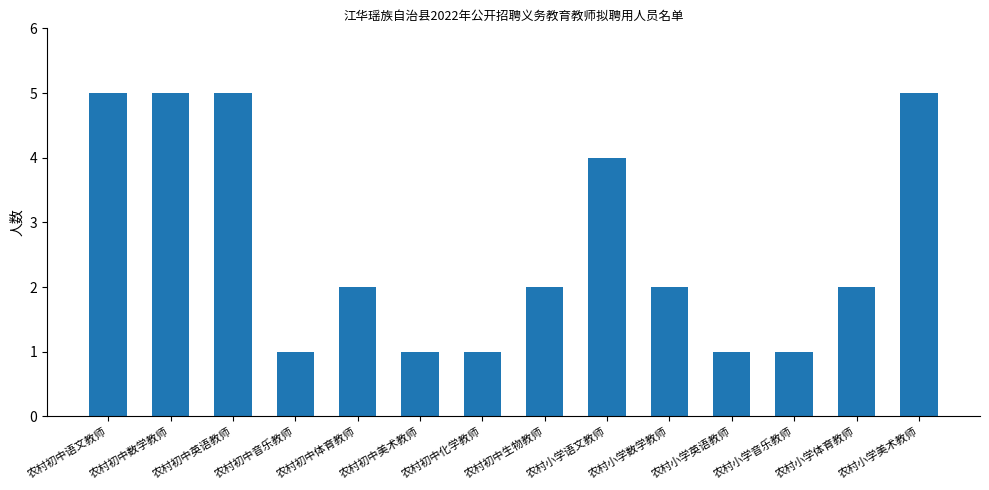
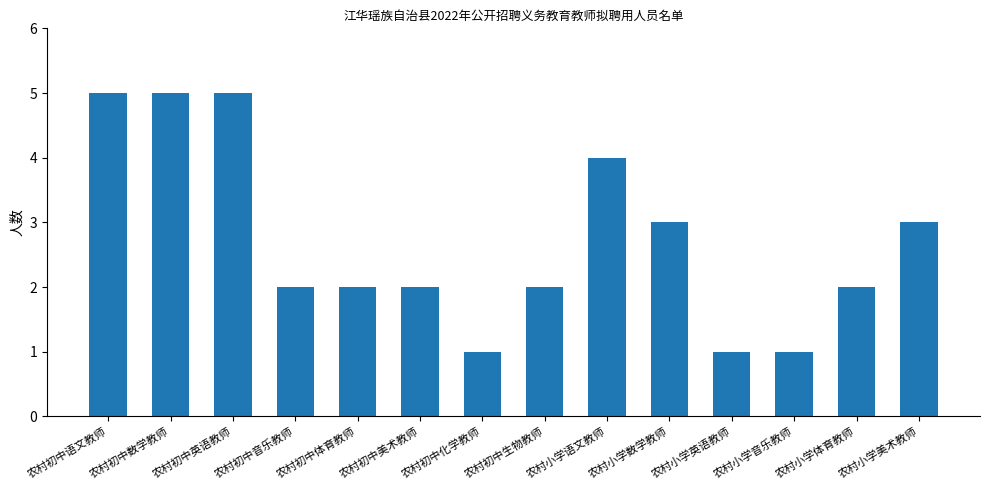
农村初中音乐教师: 1 -> 2
农村初中美术教师: 1 -> 2
农村小学数学教师: 2 -> 3
农村小学美术教师: 5 -> 3
